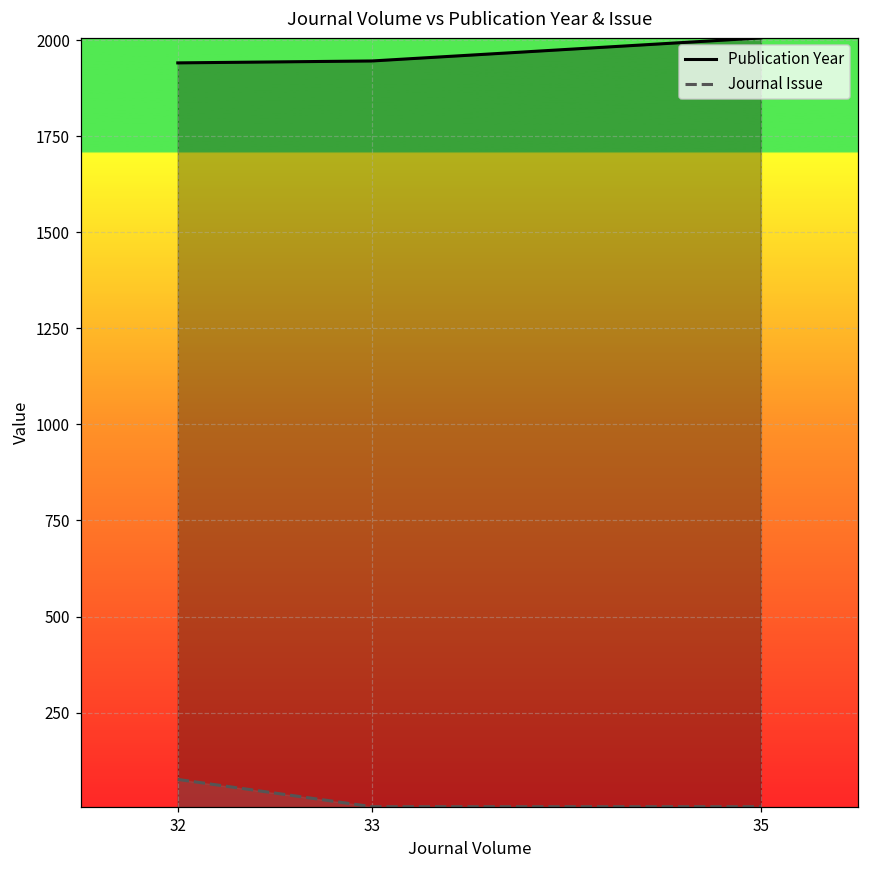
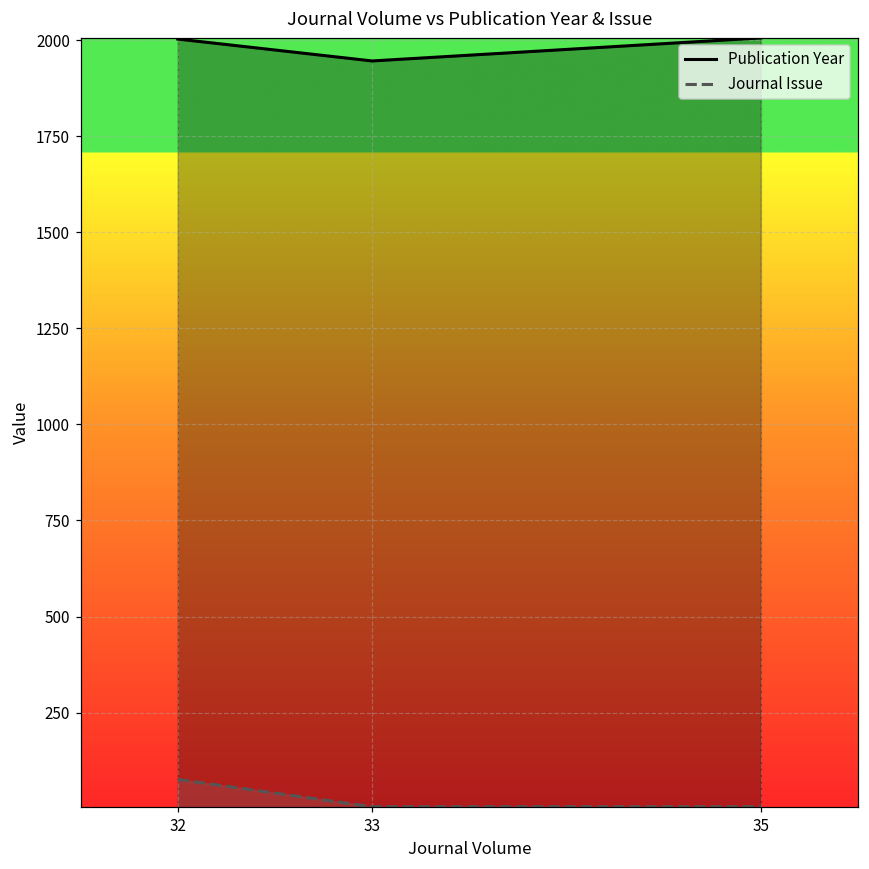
Publication Year, 32: 1940 -> 2000
